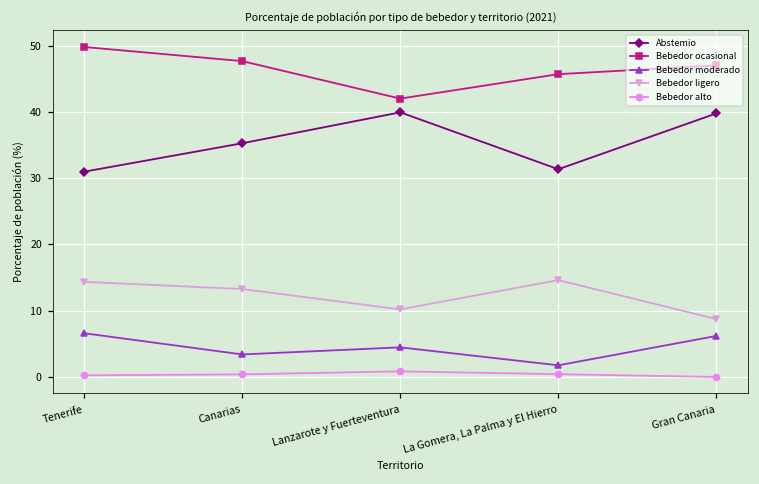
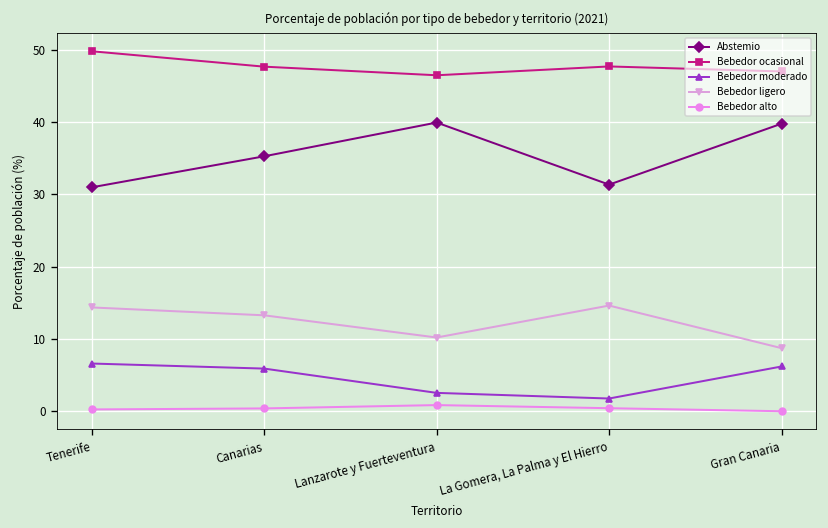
Bebedor moderado, Canarias: 3 -> 6
Bebedor ocasional, Lanzarote y Fuerteventura: 42 -> 46
Bebedor moderado, Lanzarote y Fuerteventura: 4 -> 3
Bebedor ocasional, La Gomera, La Palma y El Hierro: 46 -> 48
